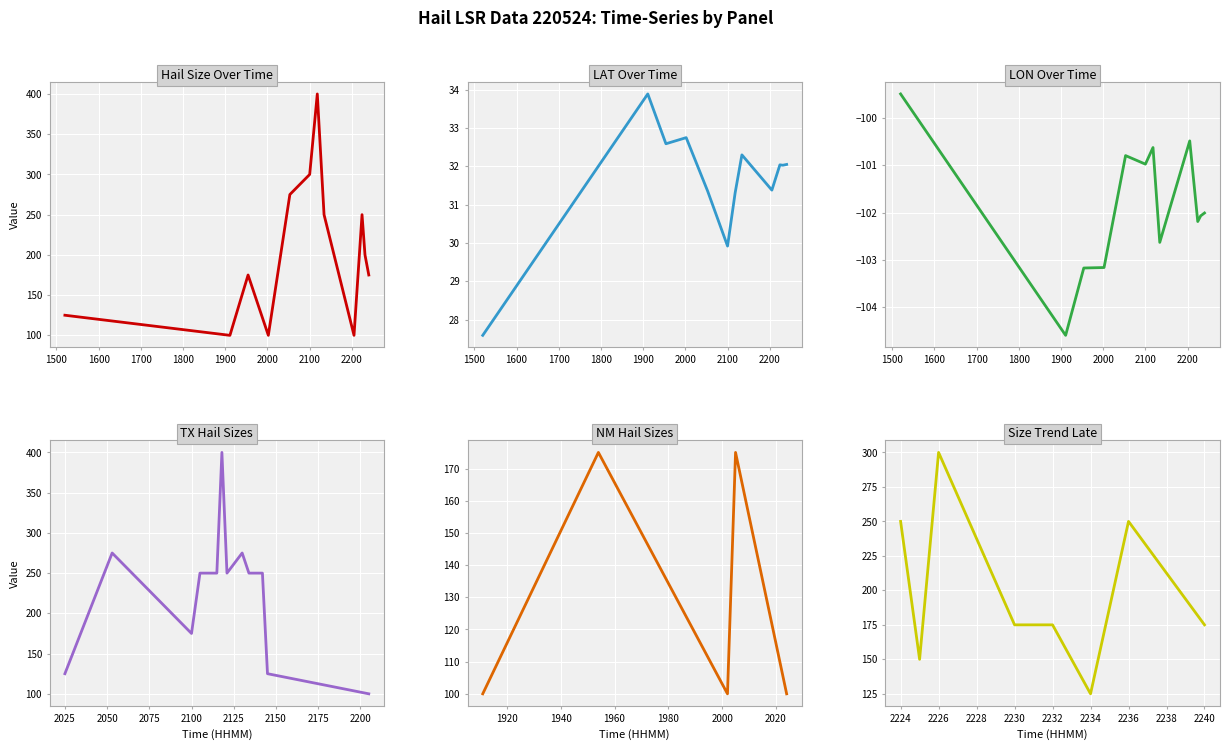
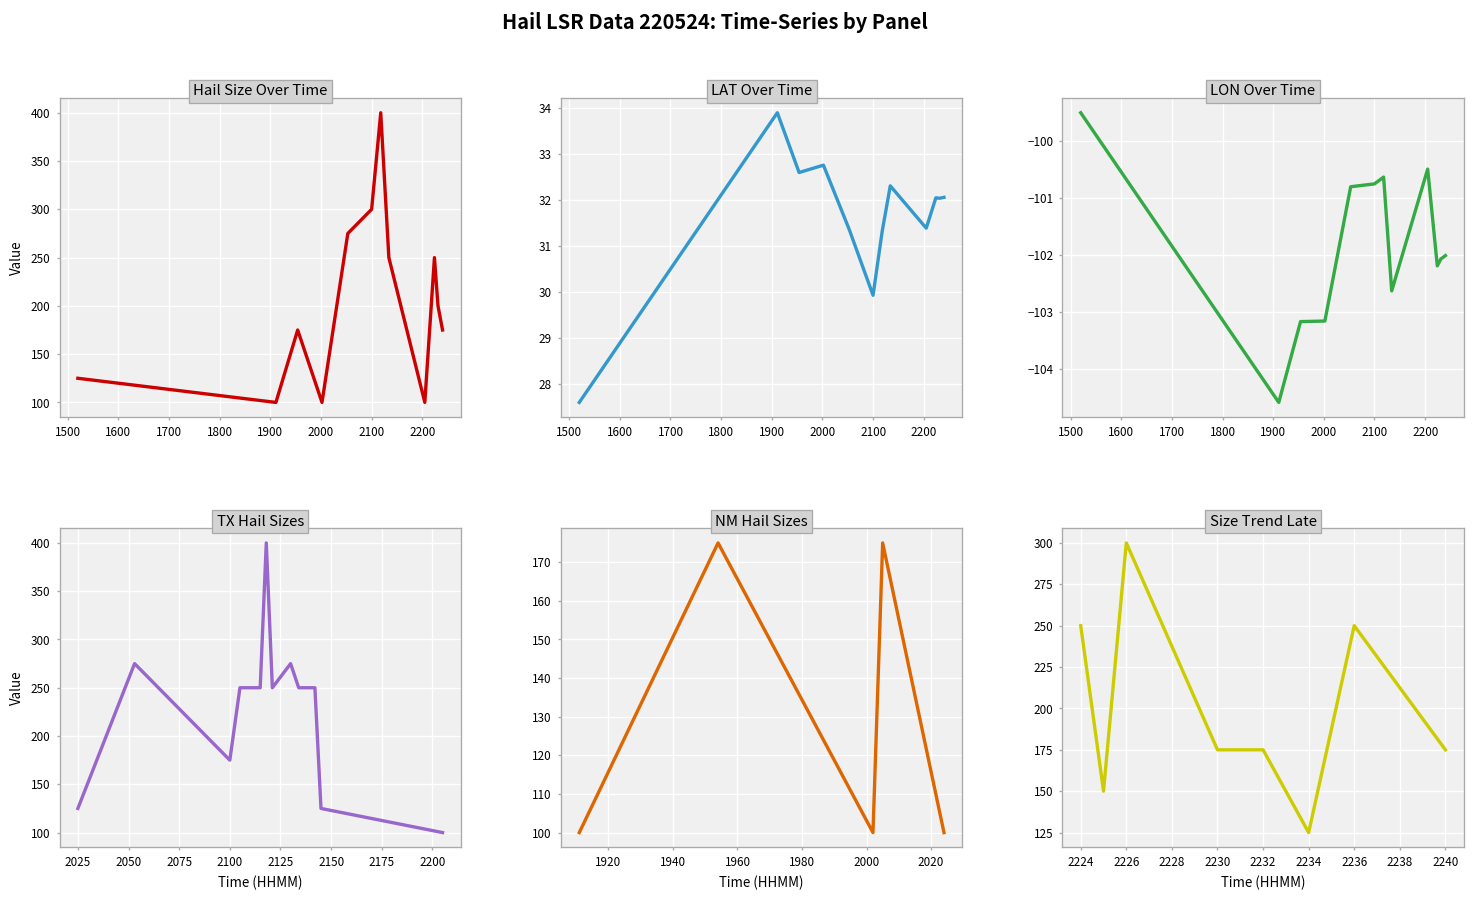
LON Over Time, 2100: -101.0 -> -100.8
